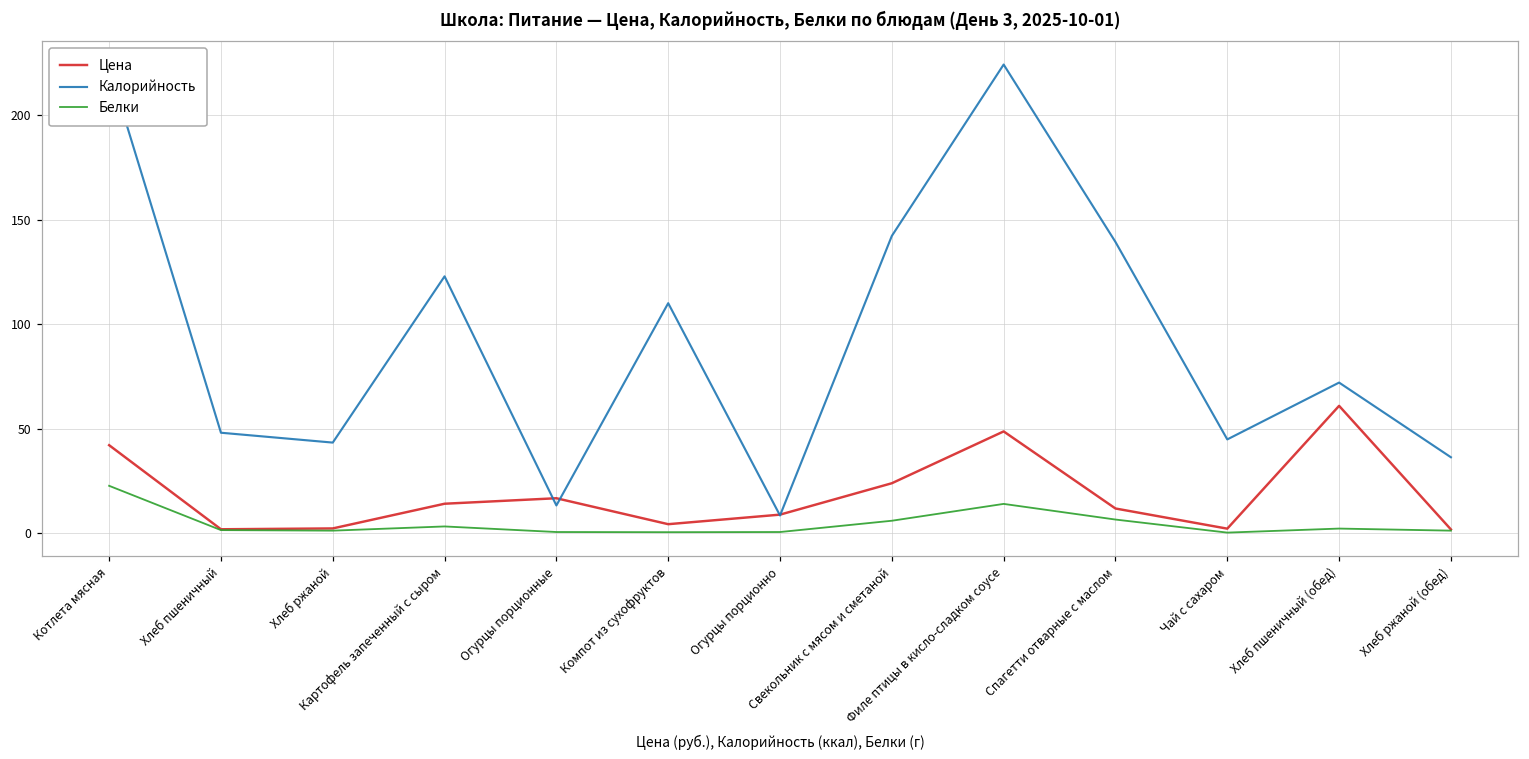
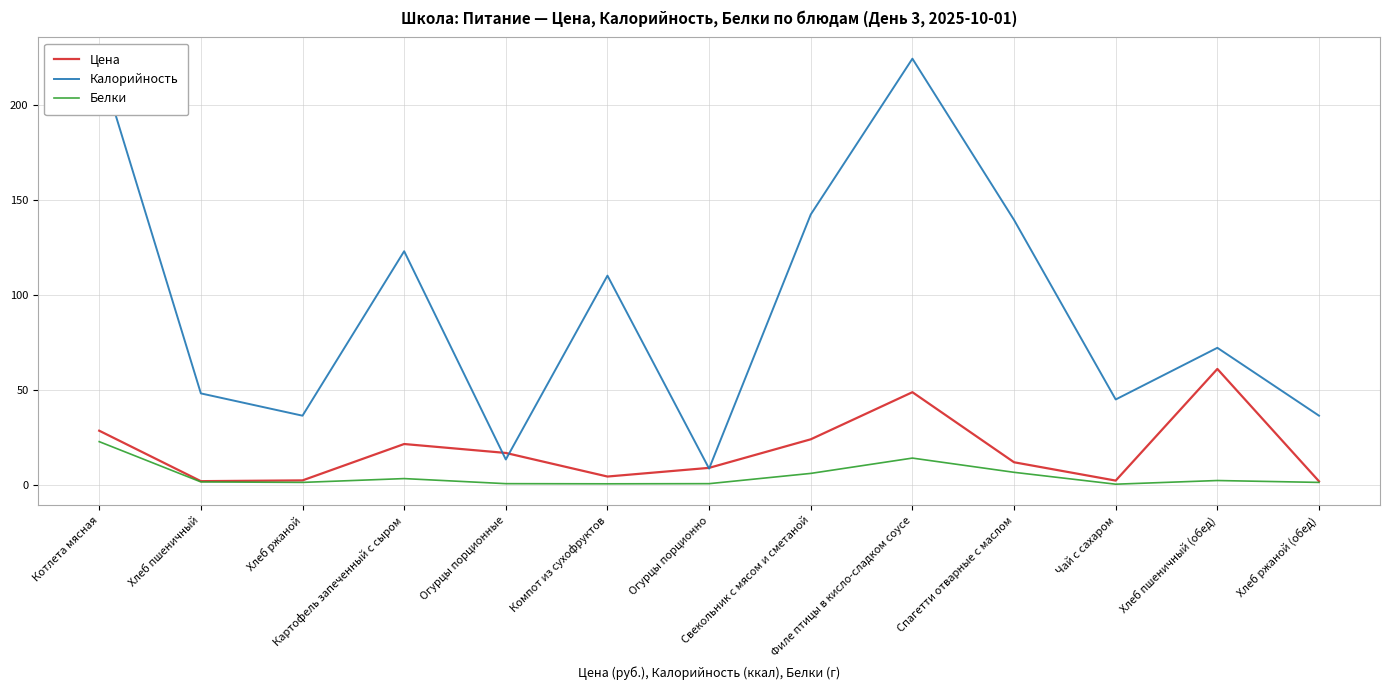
Цена, Котлета мясная: 42 -> 28
Калорийность, Хлеб ржаной: 43 -> 36
Цена, Картофель запеченный с сыром: 14 -> 21
